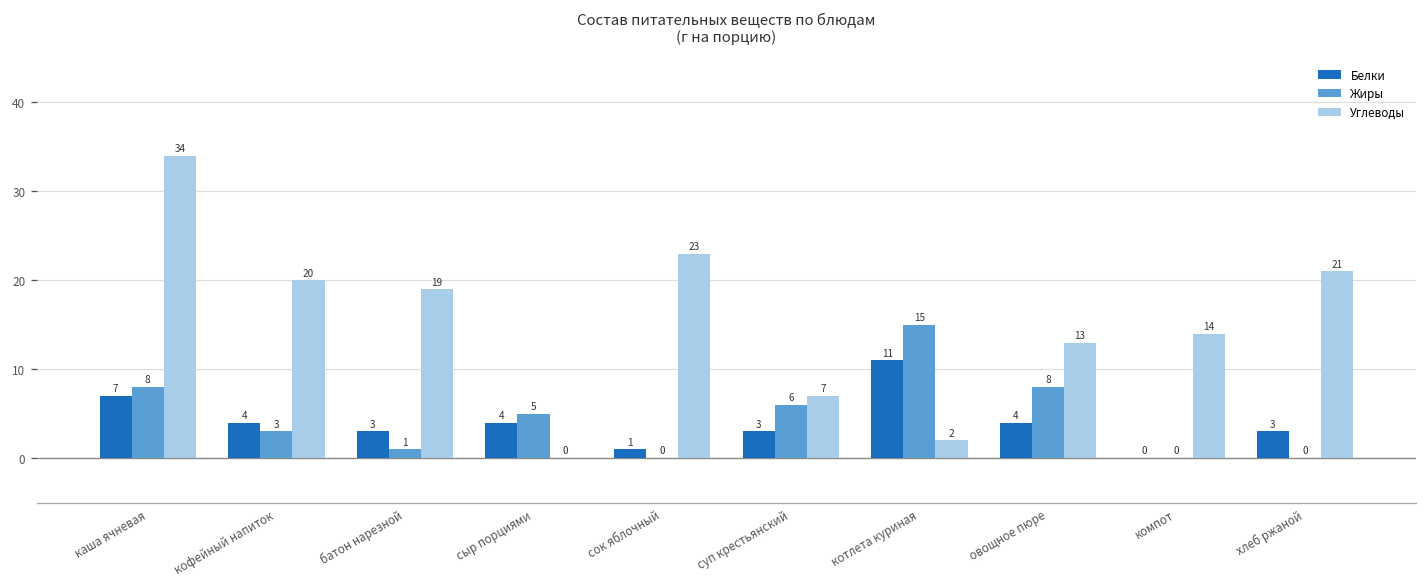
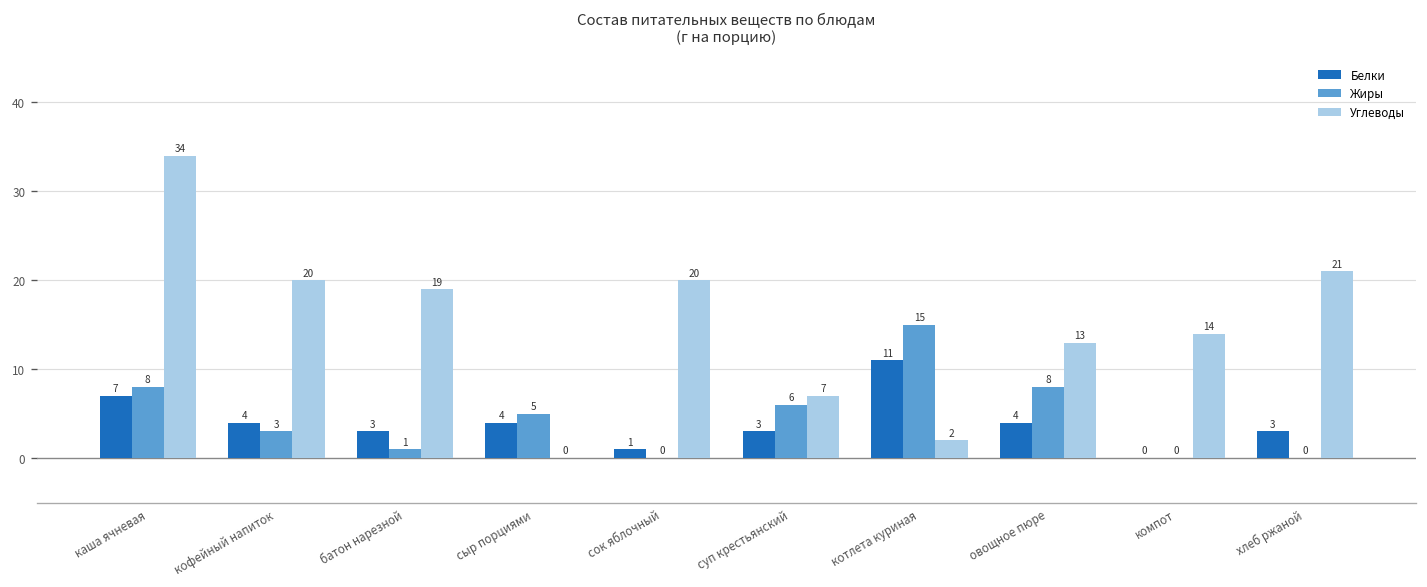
Углеводы, сок яблочный: 23 -> 20
